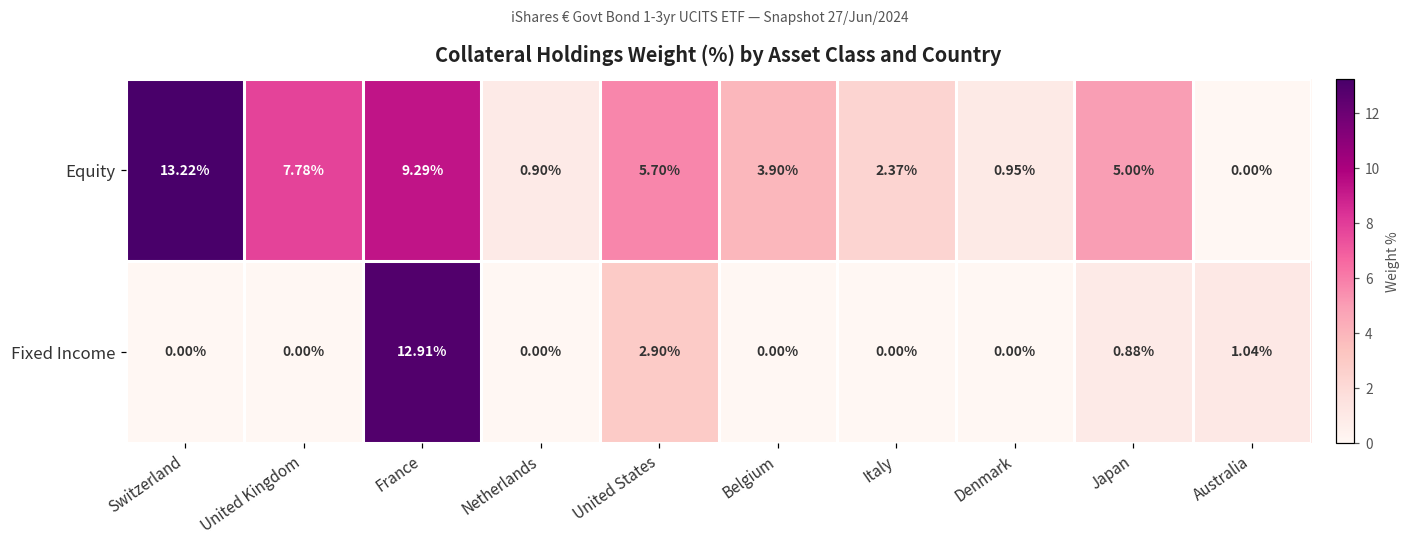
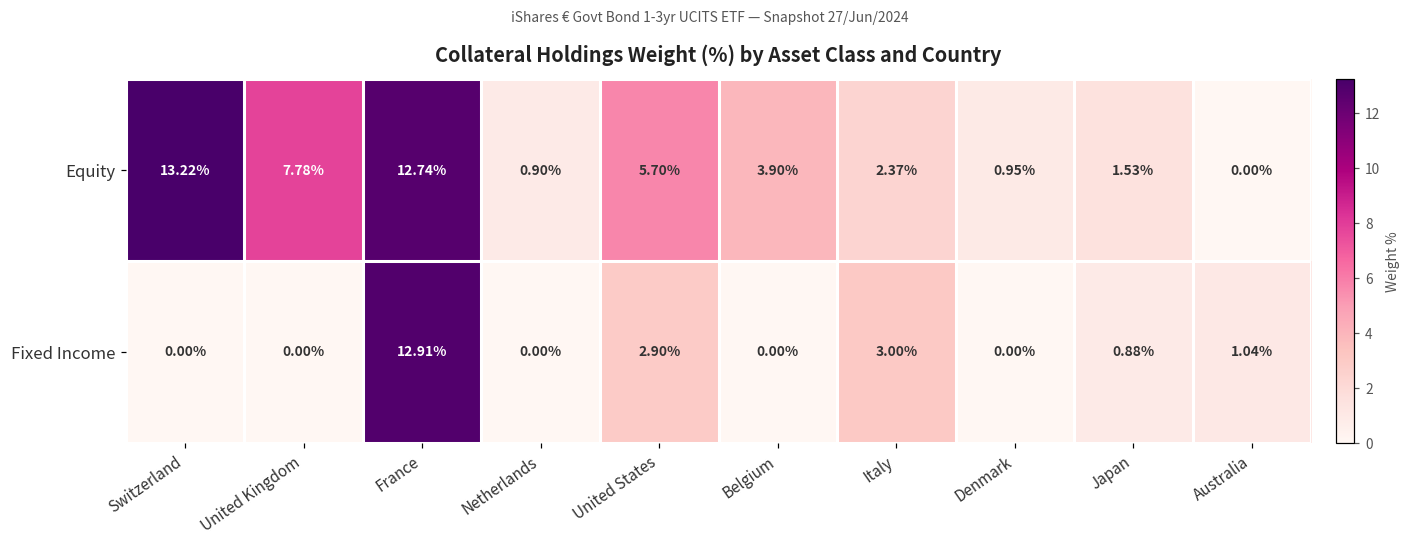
Equity, France: 9.29% -> 12.74%
Equity, Japan: 5.00% -> 1.53%
Fixed Income, Italy: 0.00% -> 3.00%
